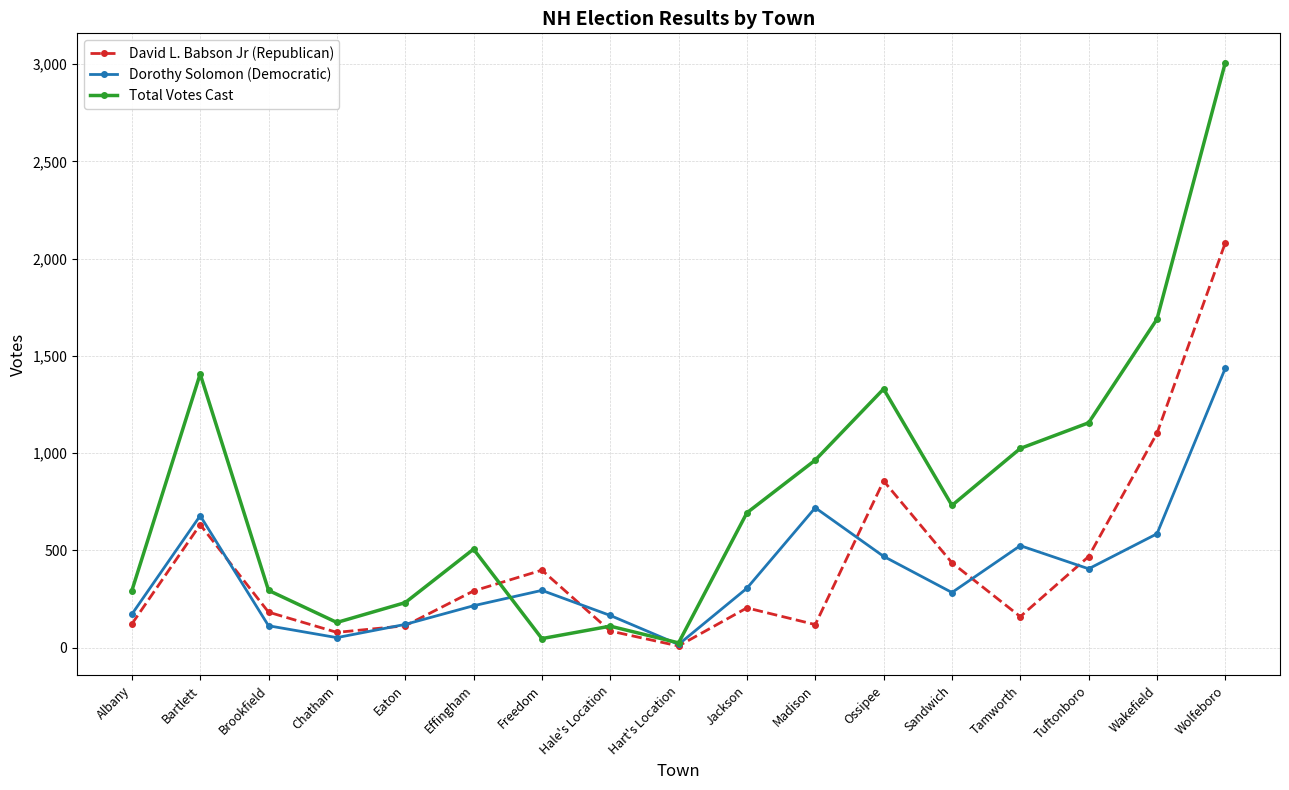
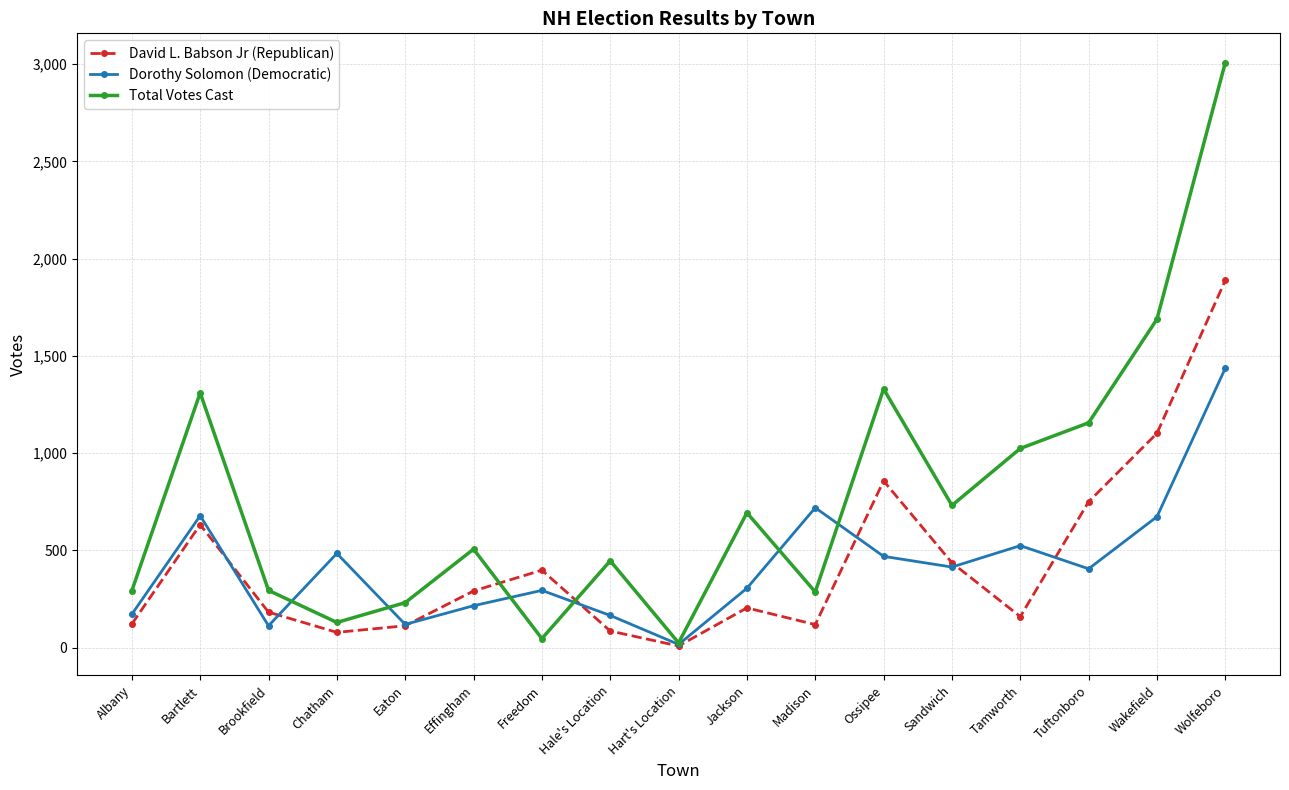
Total Votes Cast, Bartlett: 1,410 -> 1,310
Dorothy Solomon (Democratic), Chatham: 50 -> 480
Total Votes Cast, Hale's Location: 110 -> 450
Total Votes Cast, Madison: 960 -> 290
Dorothy Solomon (Democratic), Sandwich: 280 -> 410
David L. Babson Jr (Republican), Tuftonboro: 470 -> 750
Dorothy Solomon (Democratic), Wakefield: 590 -> 670
David L. Babson Jr (Republican), Wolfeboro: 2,080 -> 1,890
